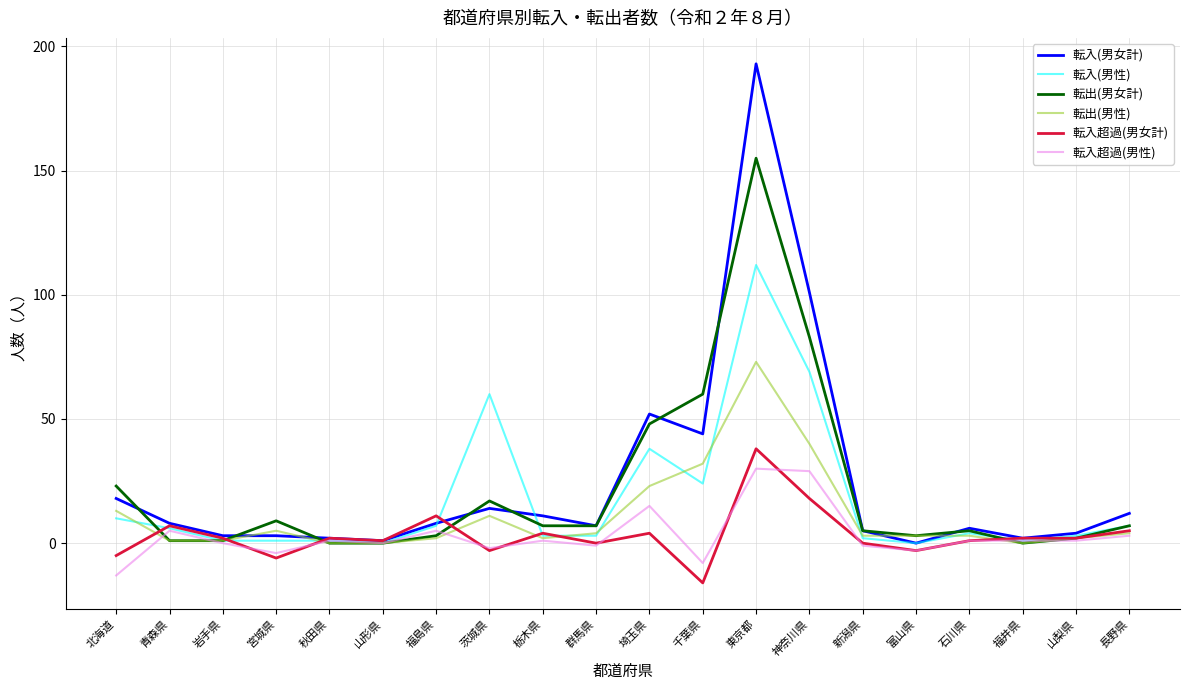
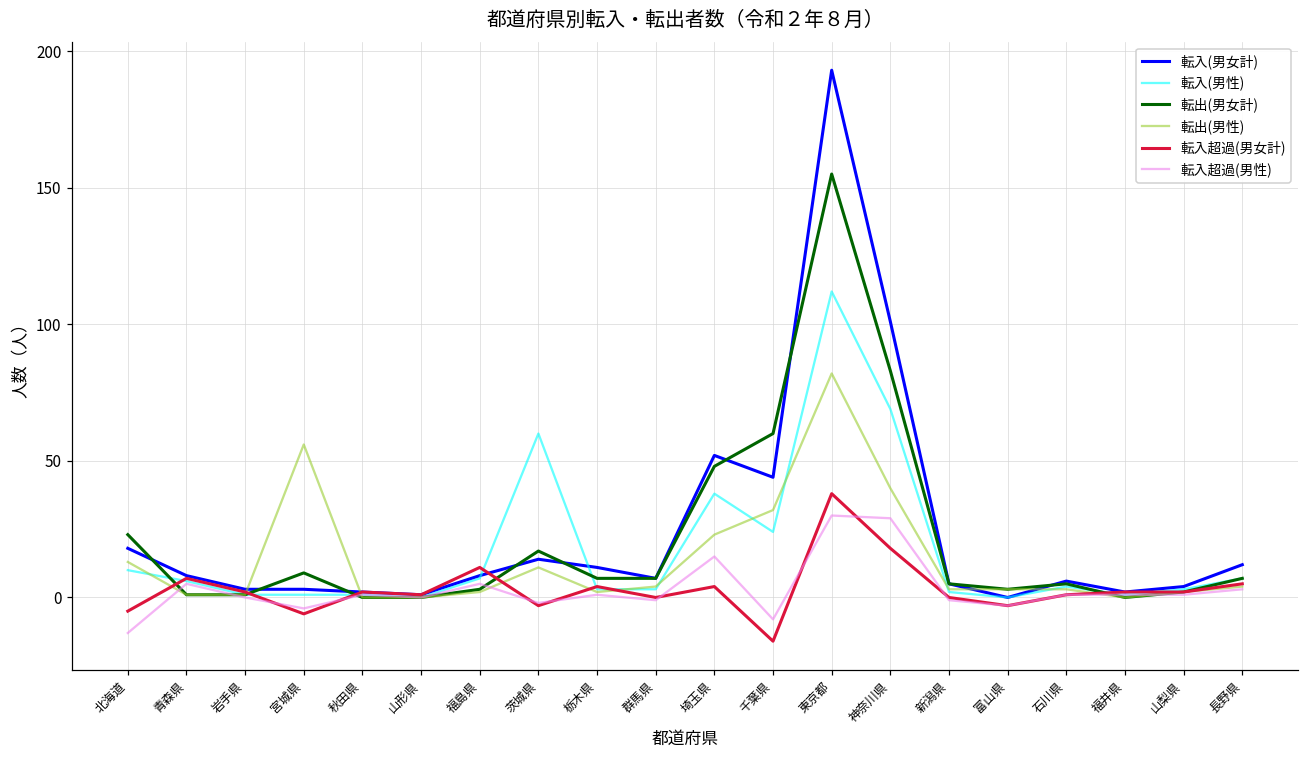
転出(男性), 宮城県: 5 -> 56
転出(男性), 東京都: 73 -> 82
